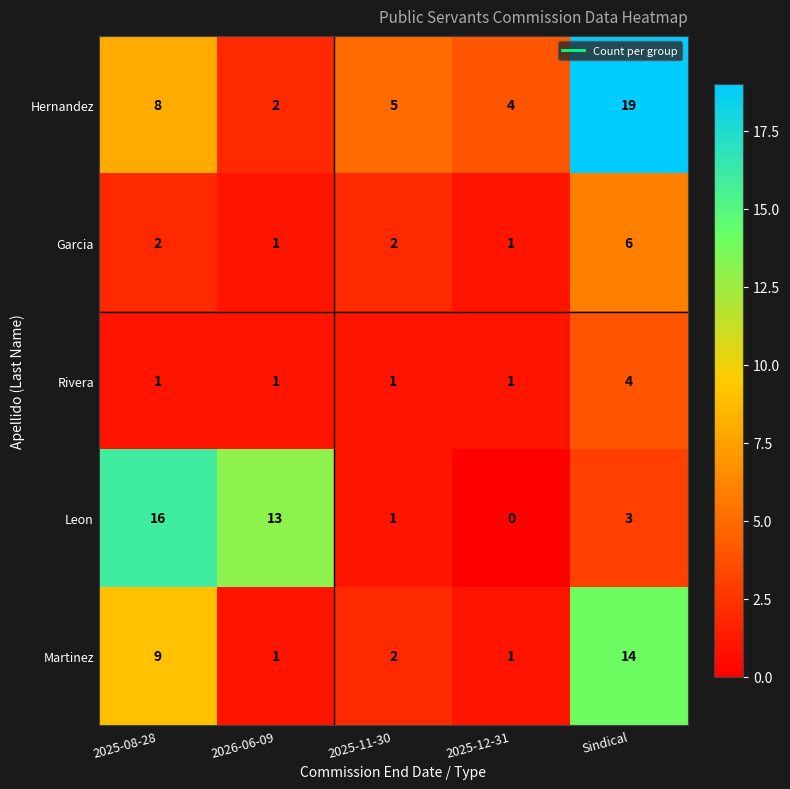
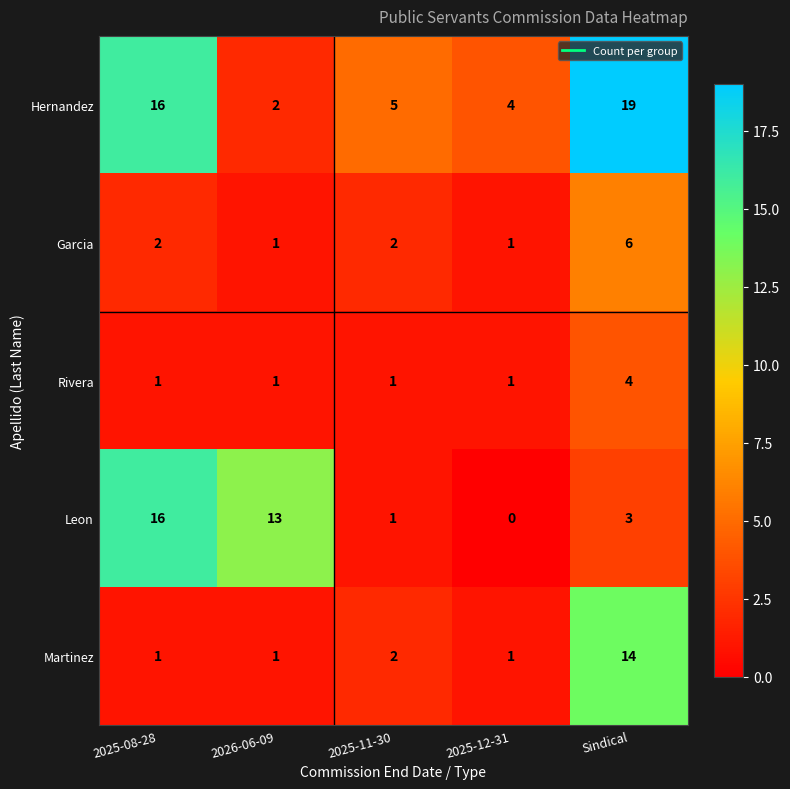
Hernandez, 2025-08-28: 8 -> 16
Martinez, 2025-08-28: 9 -> 1
